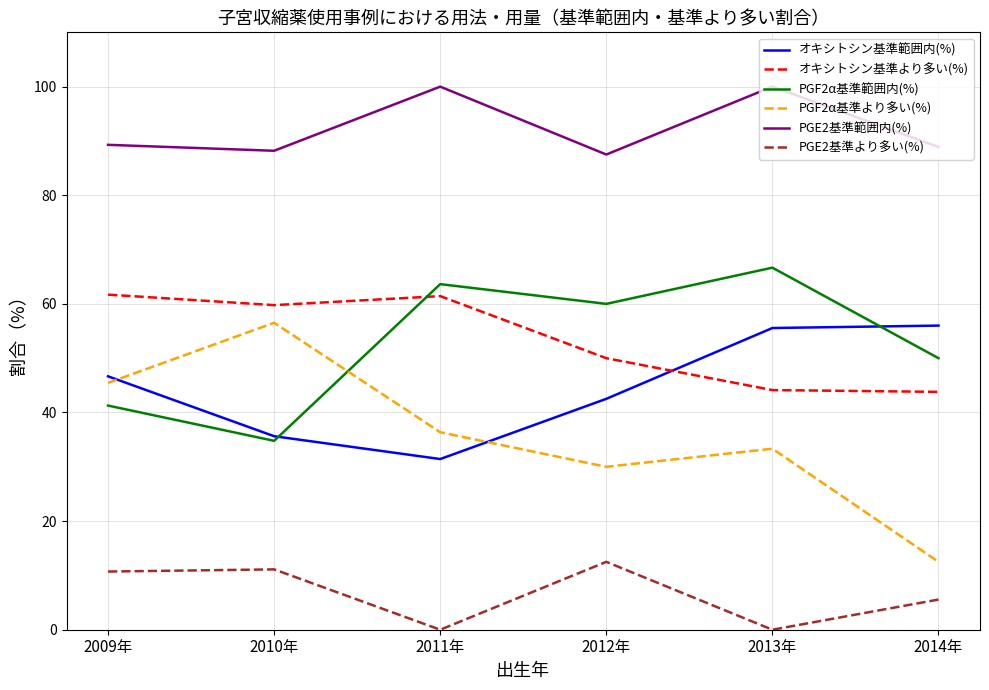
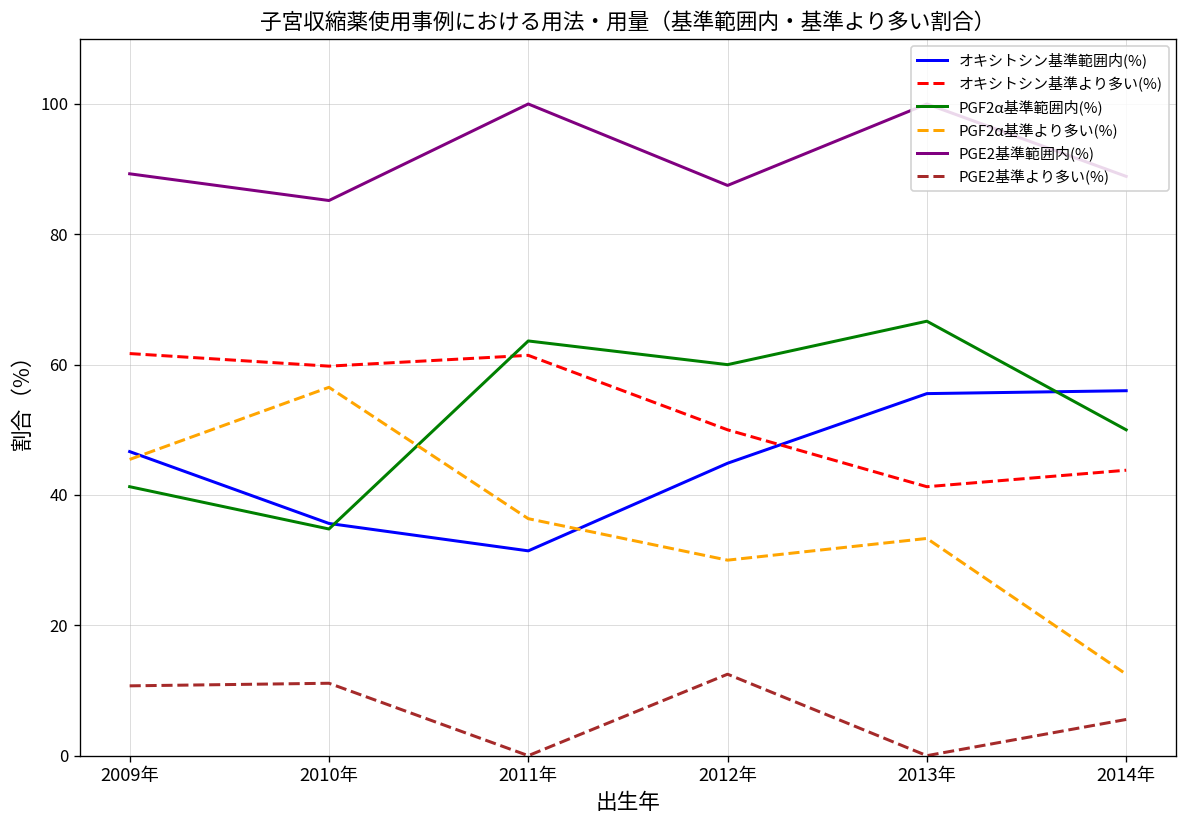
PGE2基準範囲内(%), 2010年: 88 -> 85
オキシトシン基準範囲内(%), 2012年: 43 -> 45
オキシトシン基準より多い(%), 2013年: 44 -> 41
